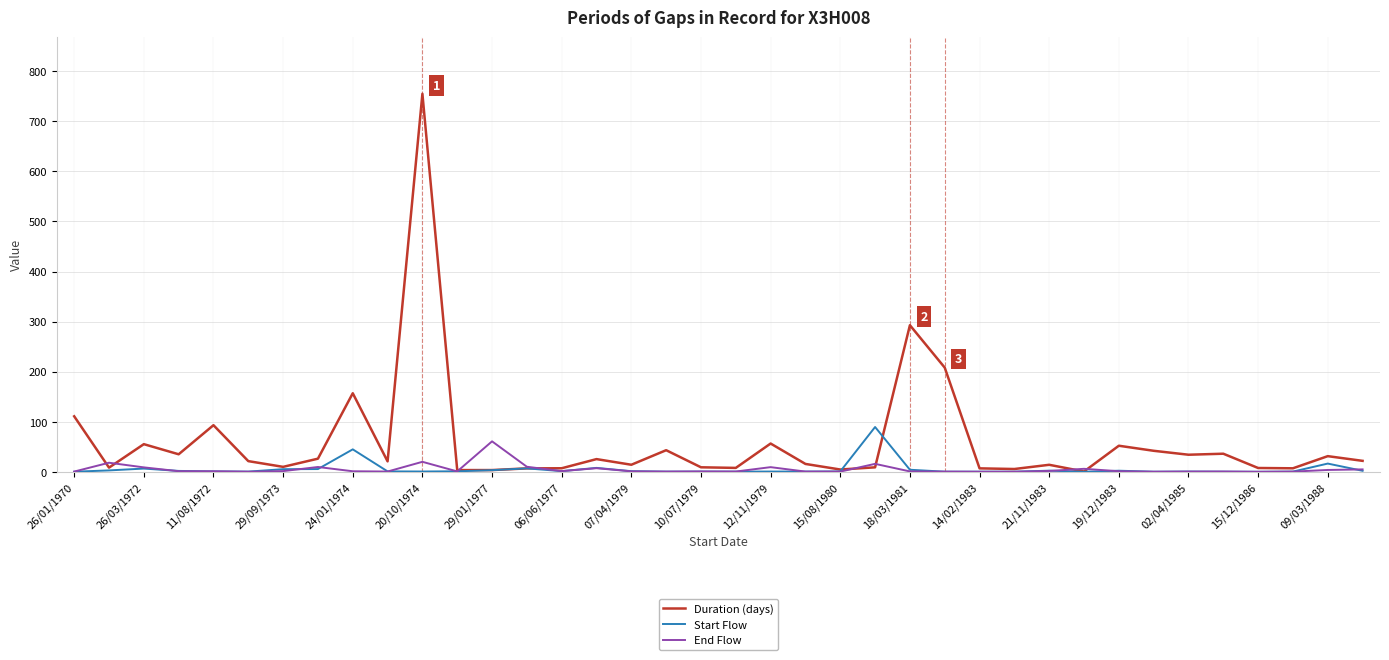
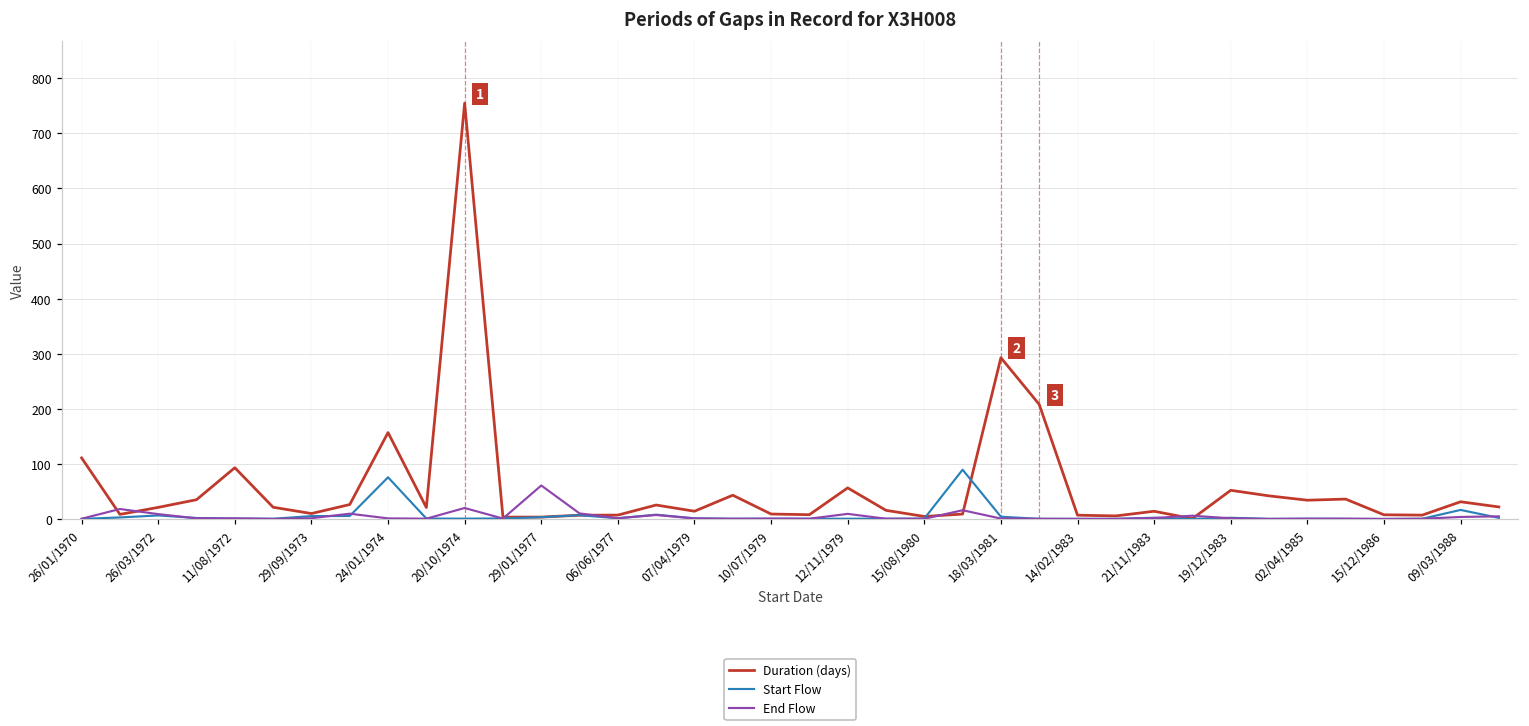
Duration (days), 26/03/1972: 60 -> 20
Start Flow, 24/01/1974: 40 -> 80
